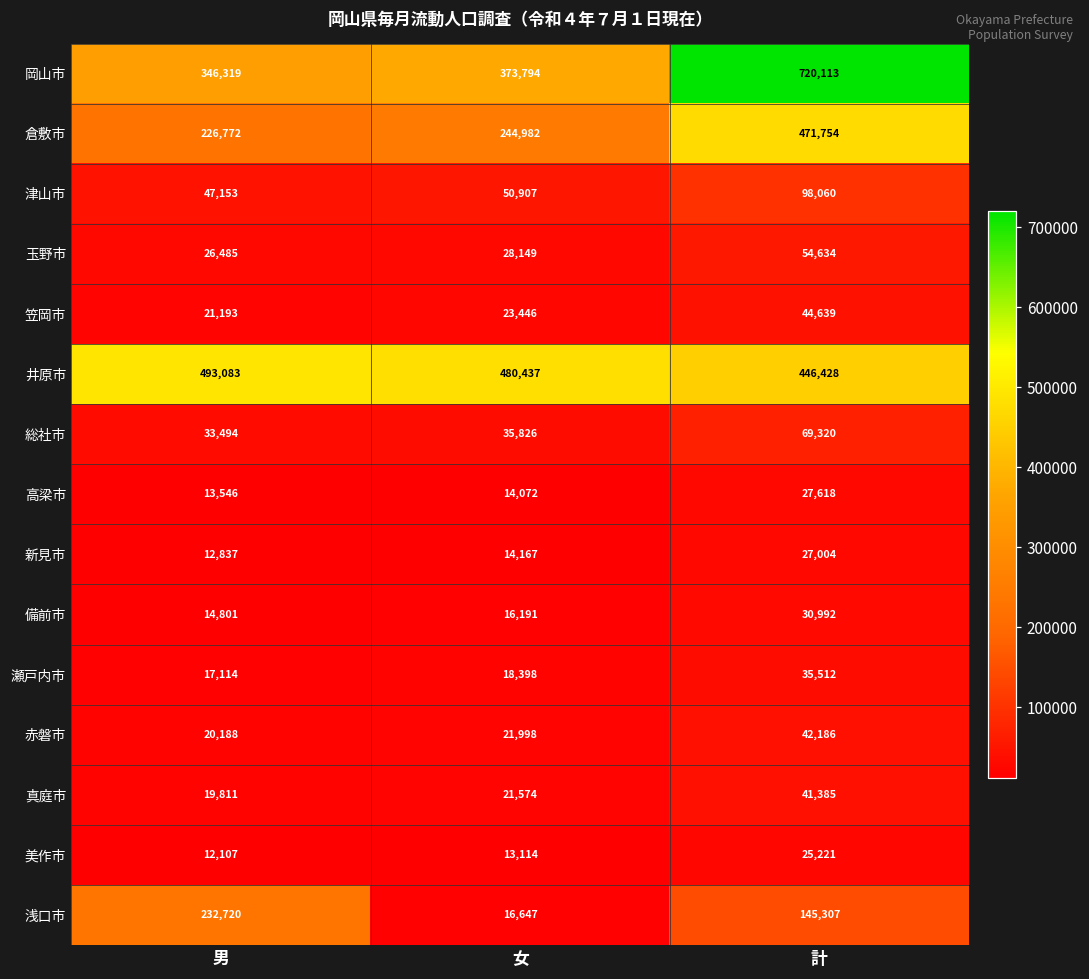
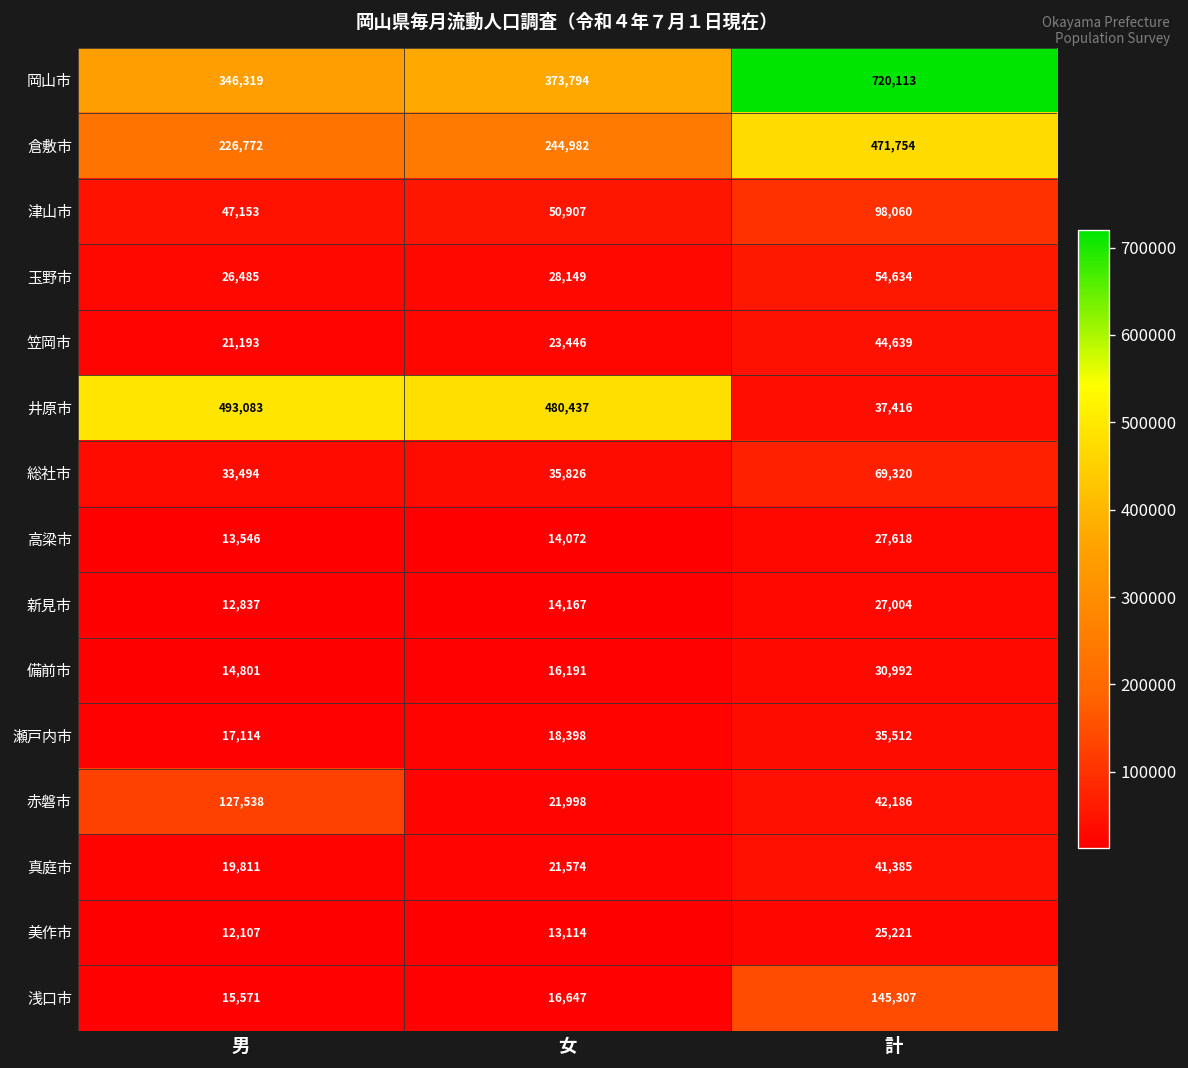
井原市, 計: 446,428 -> 37,416
赤磐市, 男: 20,188 -> 127,538
浅口市, 男: 232,720 -> 15,571
